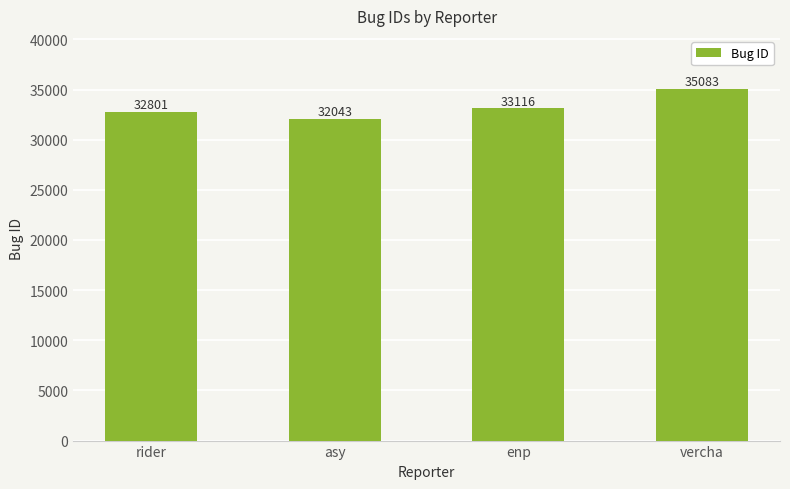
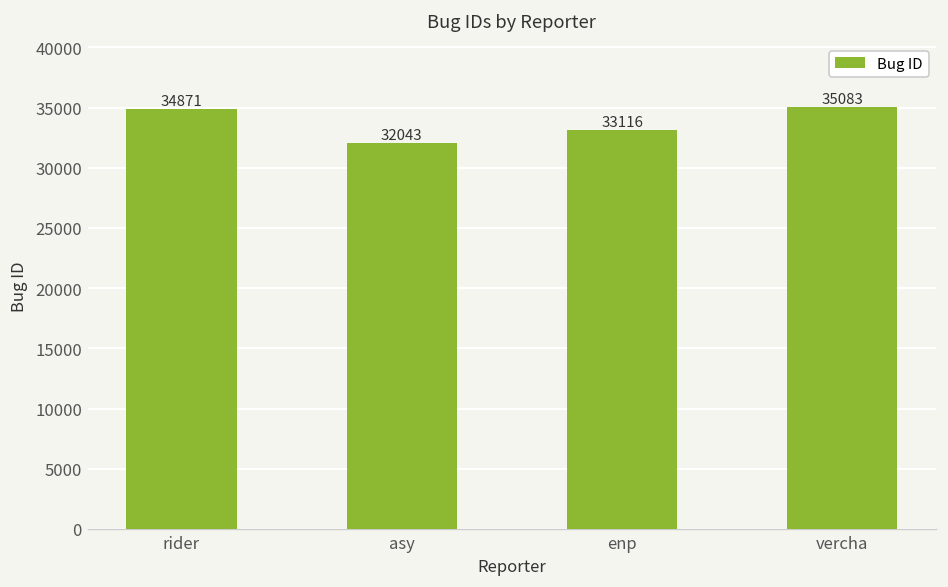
rider: 32801 -> 34871
